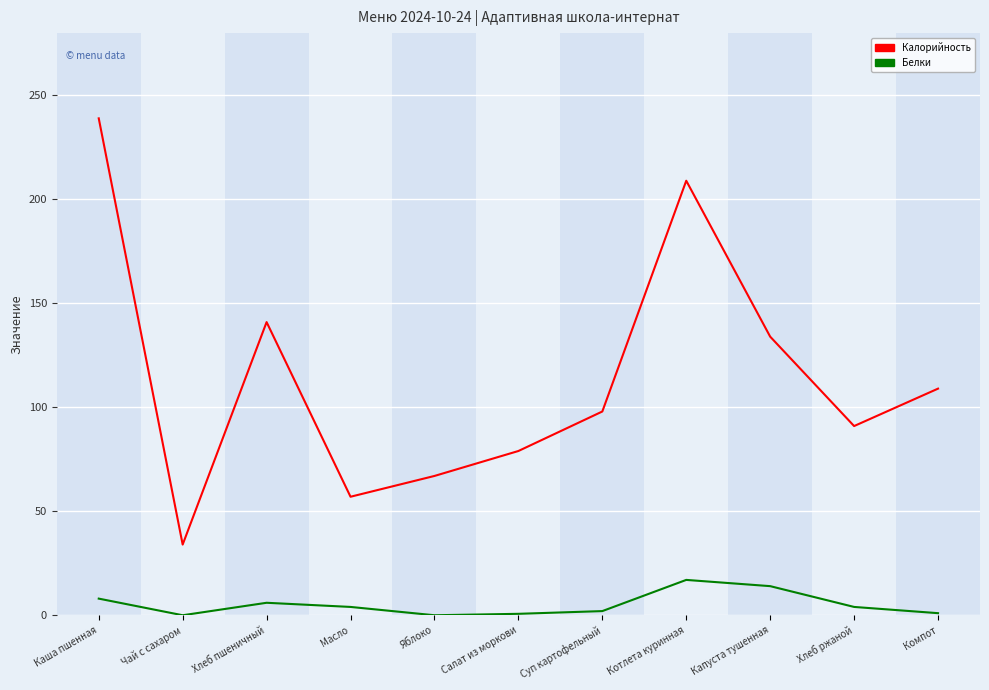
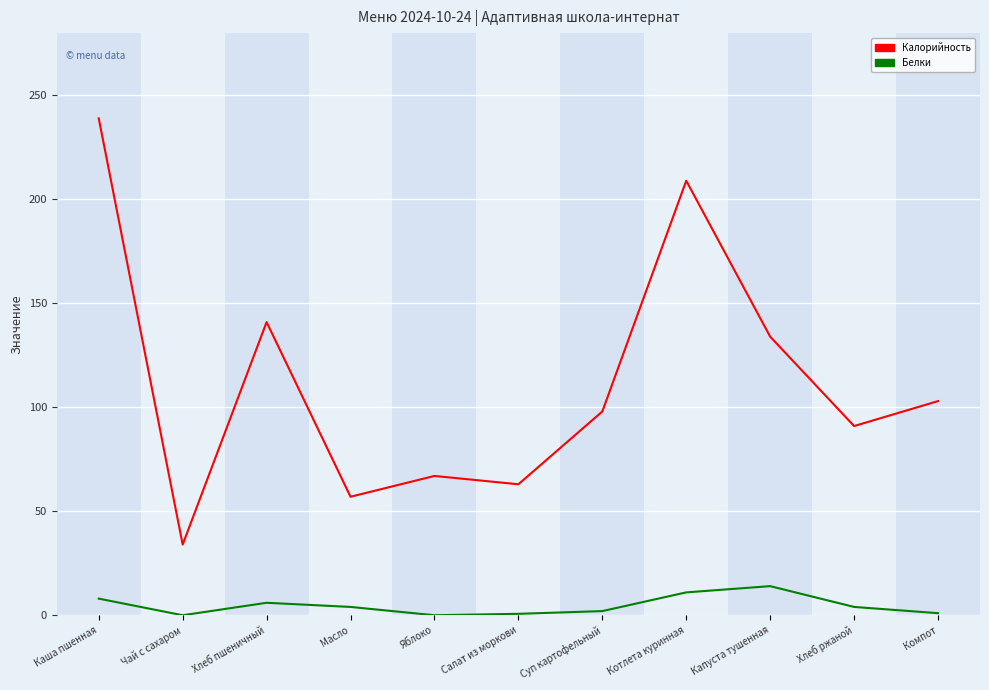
Калорийность, Салат из моркови: 79 -> 63
Белки, Котлета куринная: 17 -> 11
Калорийность, Компот: 109 -> 103
